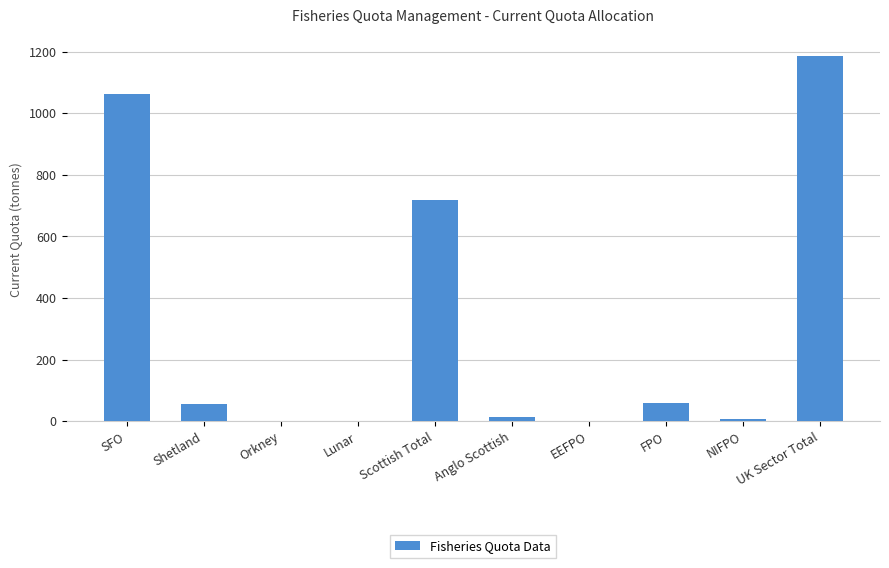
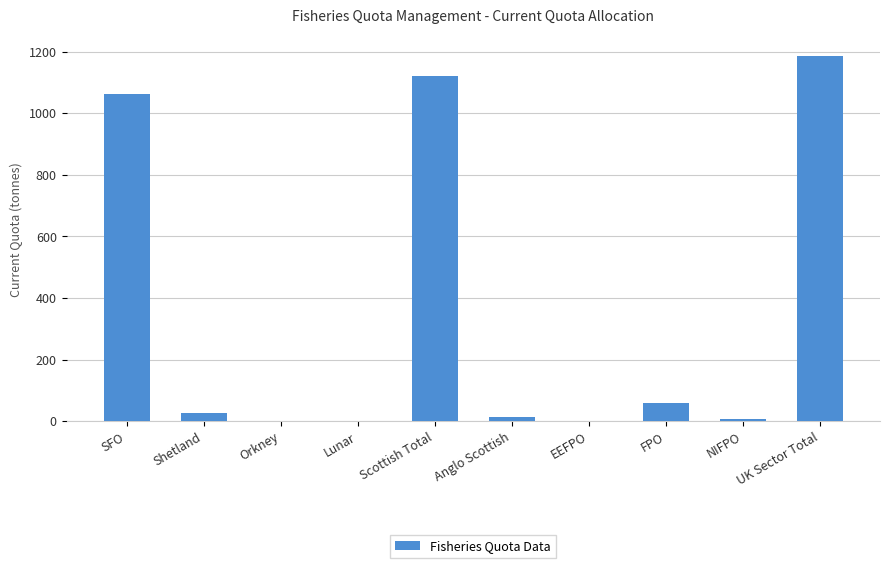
Shetland: 60 -> 30
Scottish Total: 720 -> 1120
